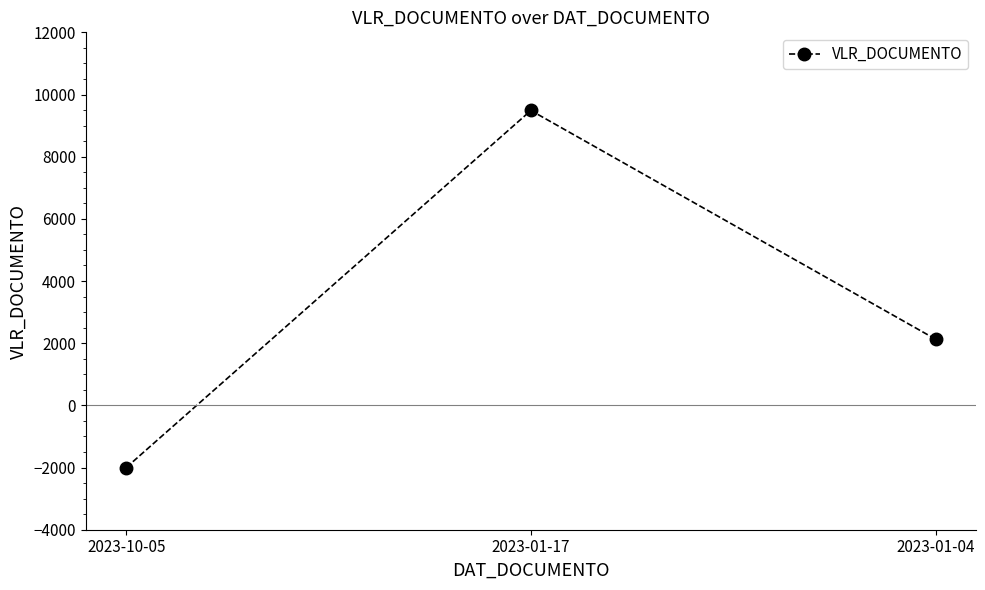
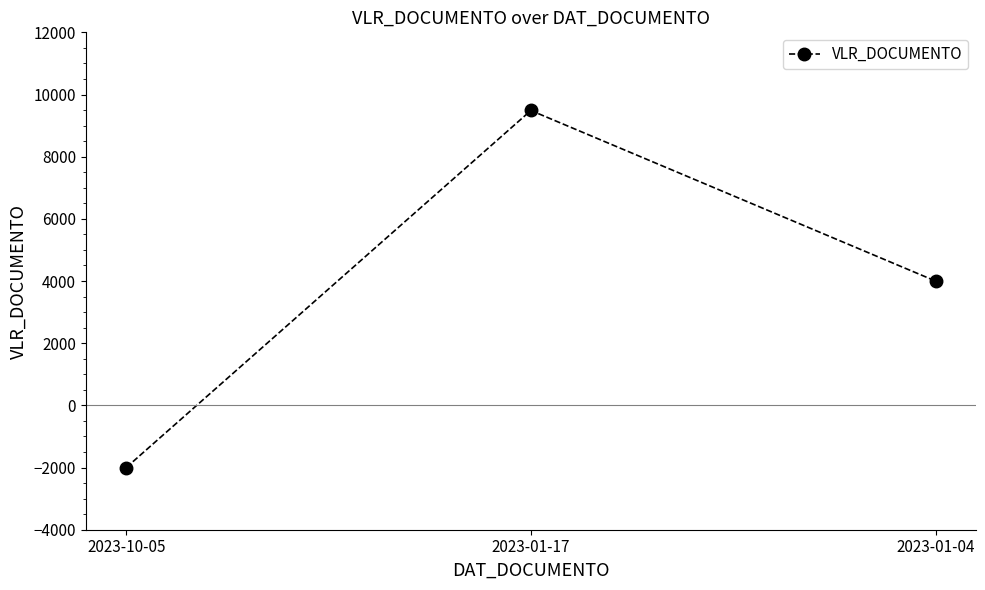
2023-01-04: 2100 -> 4000
